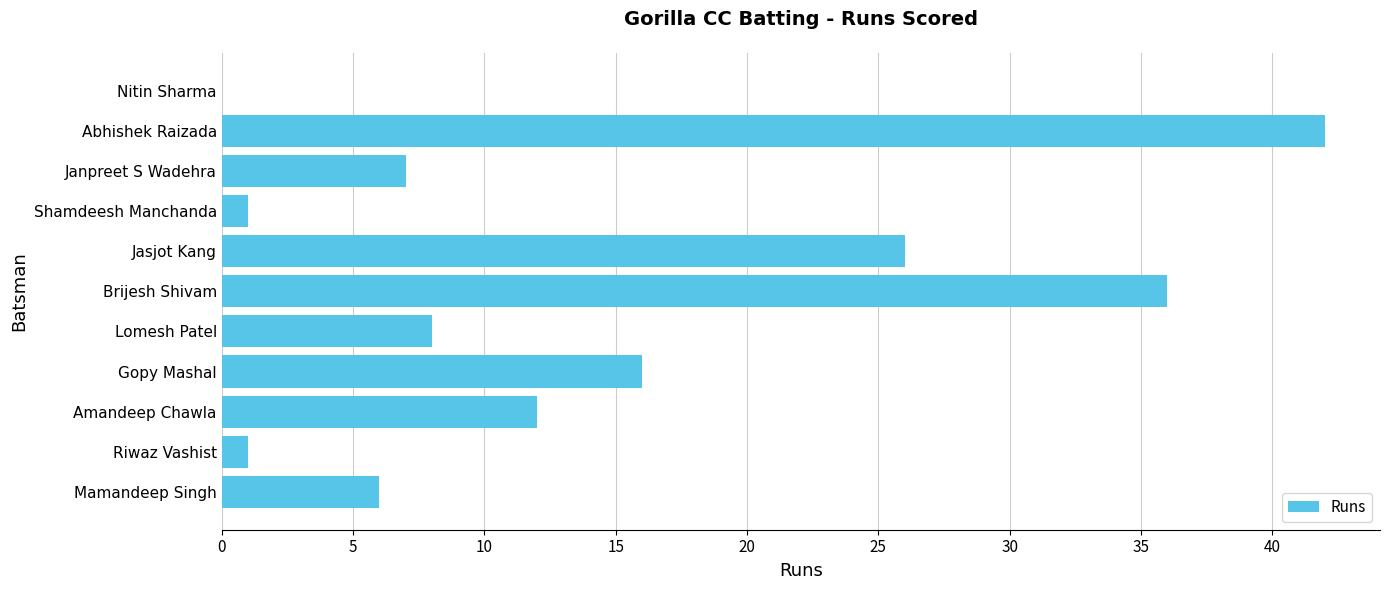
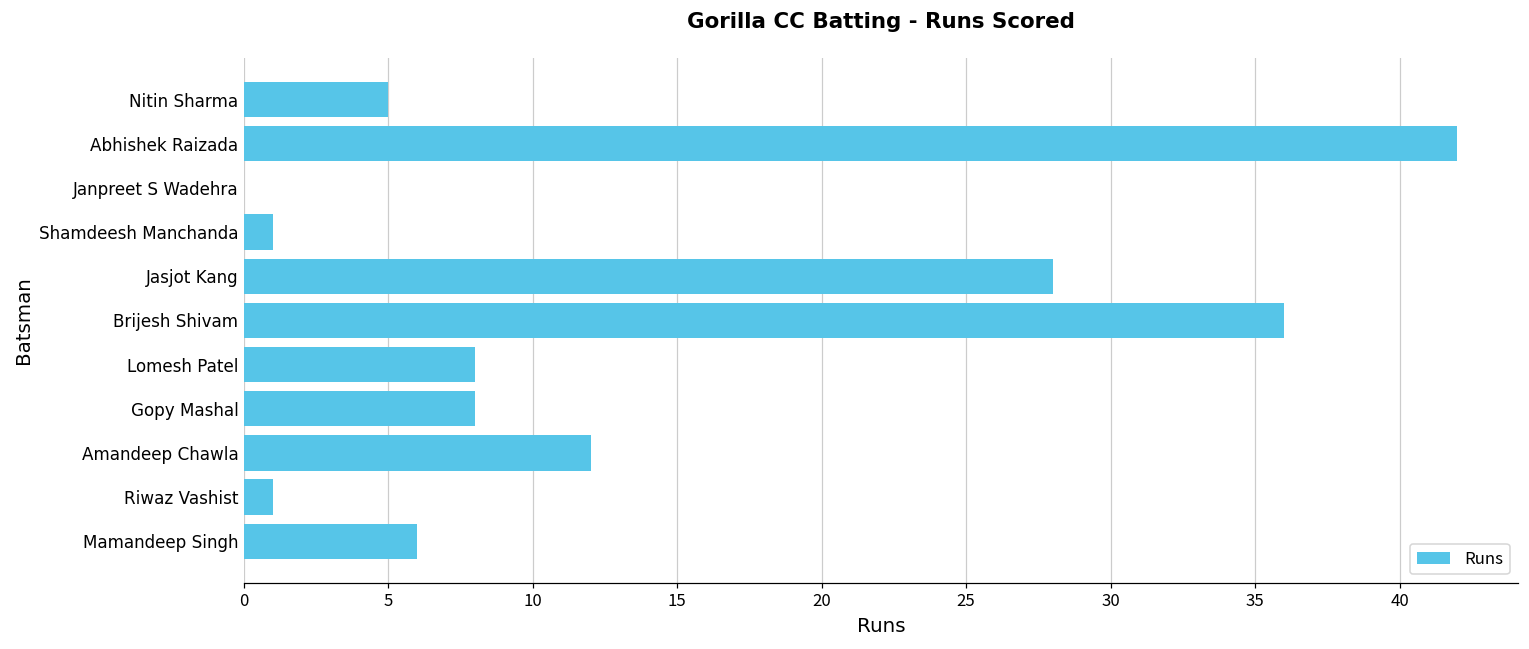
Nitin Sharma: 0 -> 5
Janpreet S Wadehra: 7 -> 0
Jasjot Kang: 26 -> 28
Gopy Mashal: 16 -> 8
